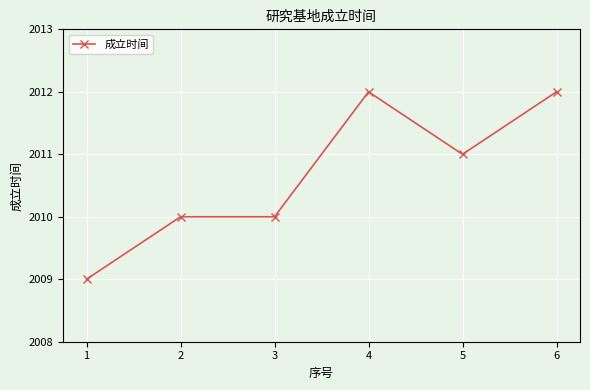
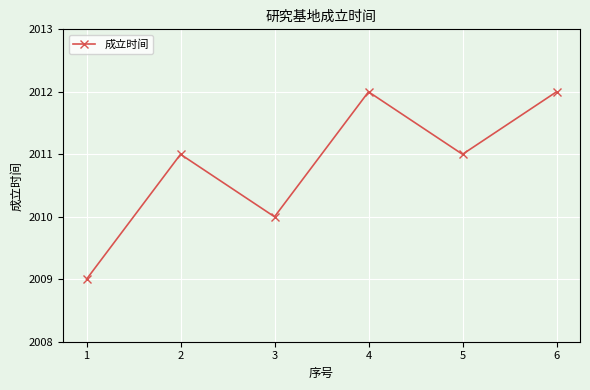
2: 2010 -> 2011
